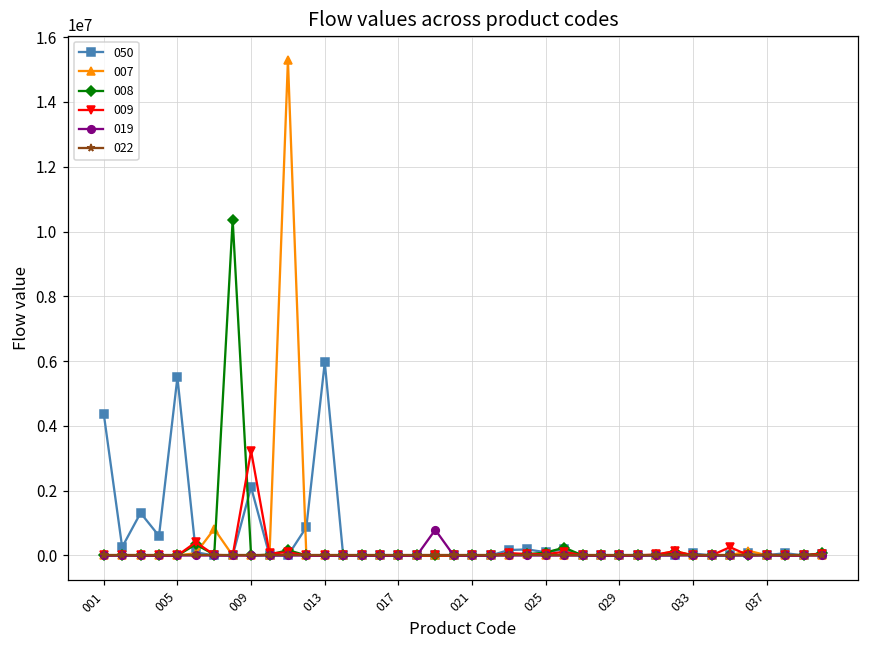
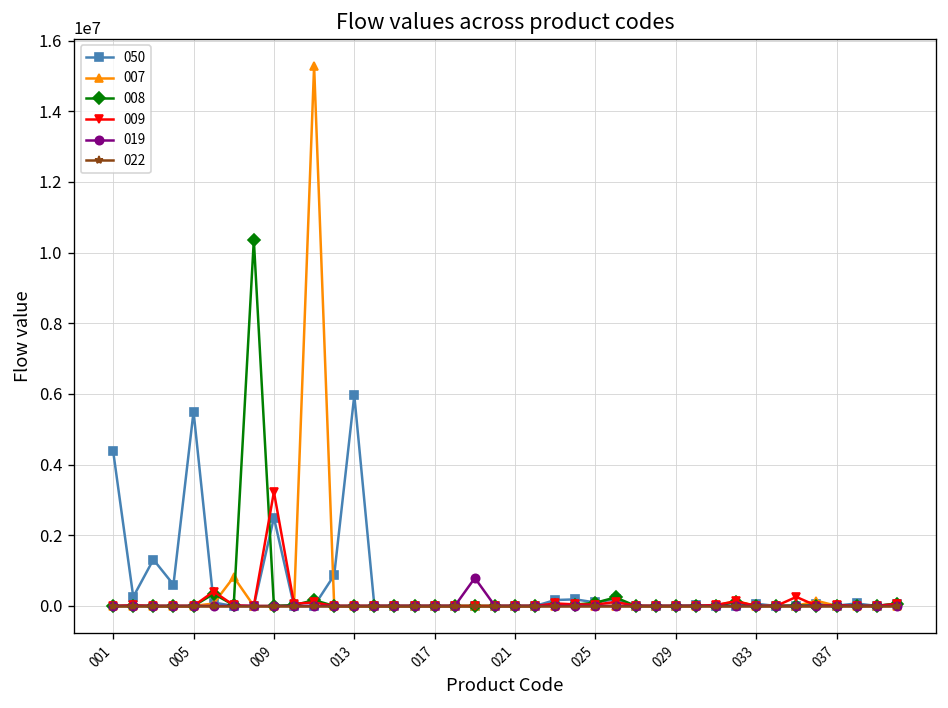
050, 009: 2100000 -> 2500000
